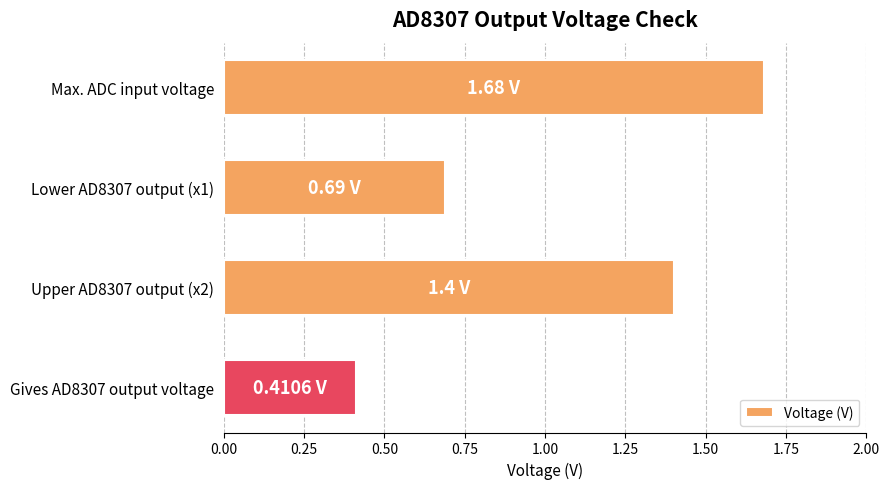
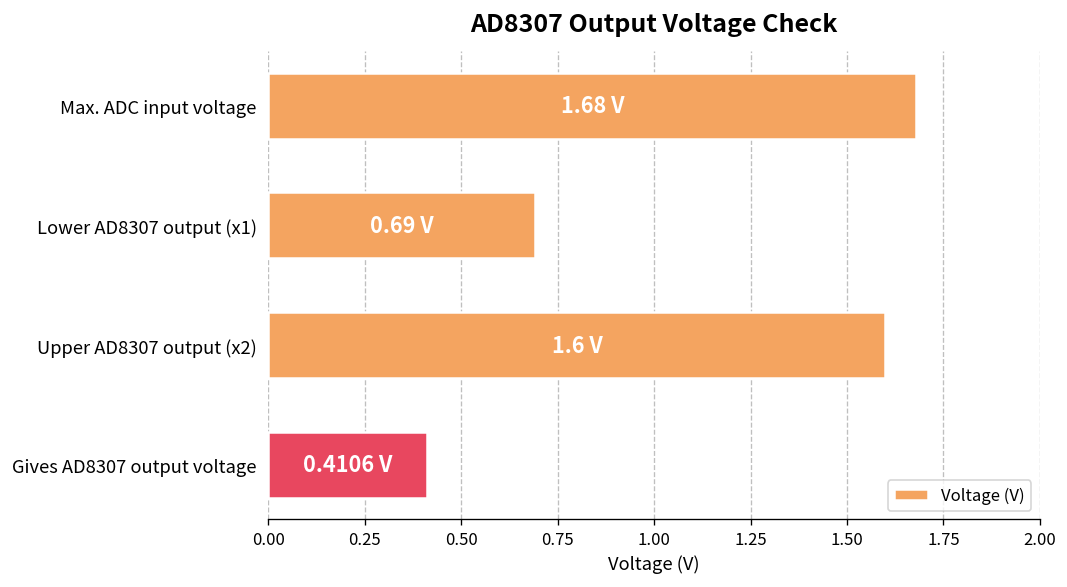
Upper AD8307 output (x2): 1.4 -> 1.6
